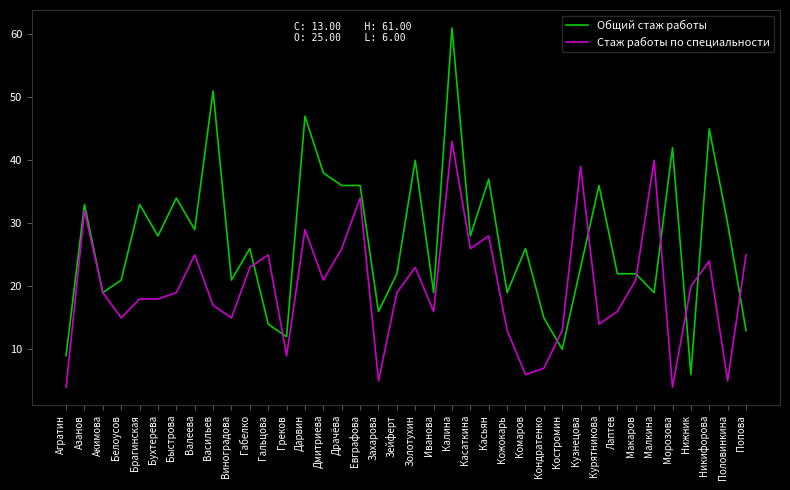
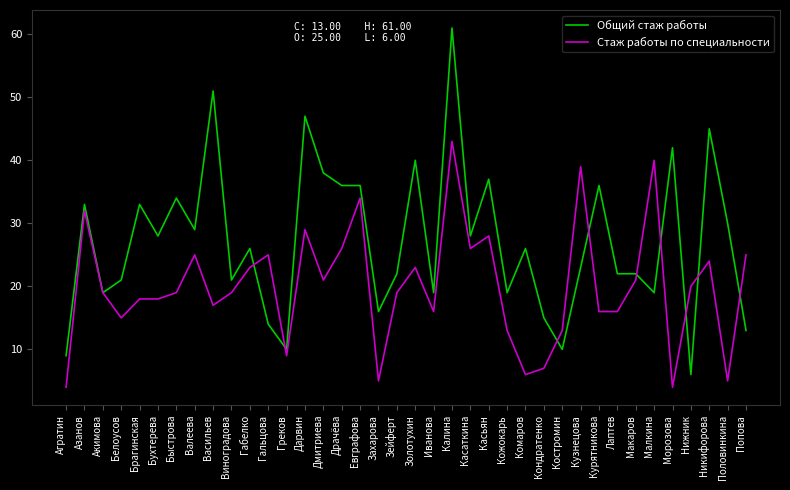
Стаж работы по специальности, Виноградова: 15 -> 19
Общий стаж работы, Греков: 12 -> 10
Стаж работы по специальности, Курятникова: 14 -> 16
